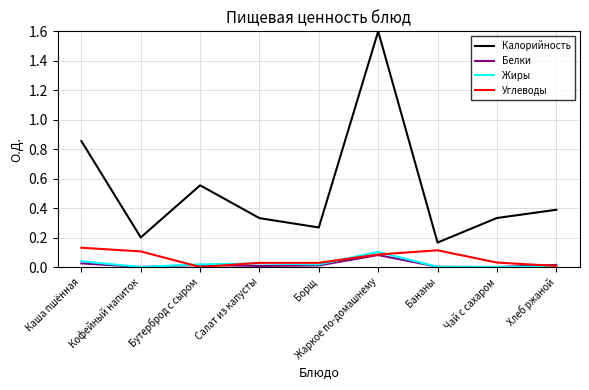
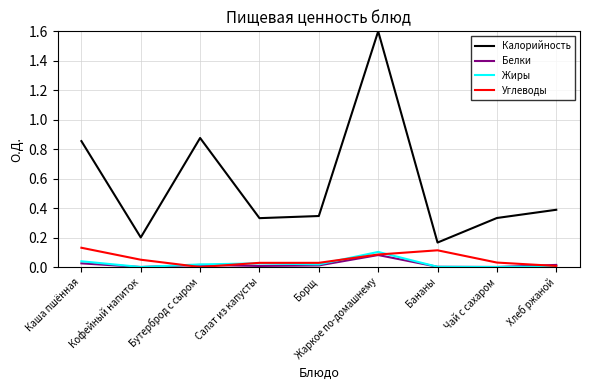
Углеводы, Кофейный напиток: 0.11 -> 0.05
Калорийность, Бутерброд с сыром: 0.55 -> 0.88
Калорийность, Борщ: 0.27 -> 0.35
